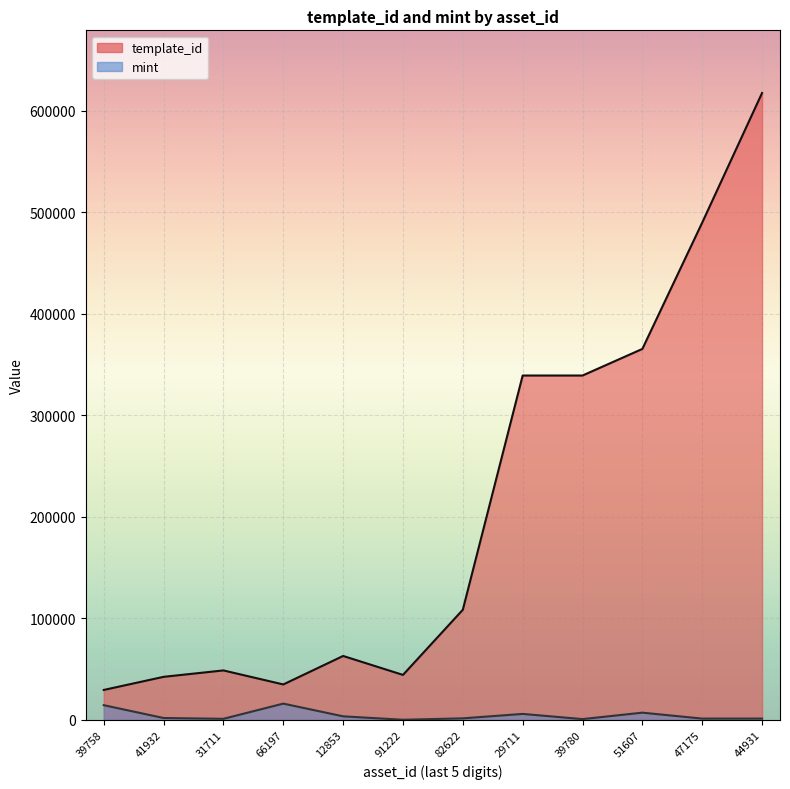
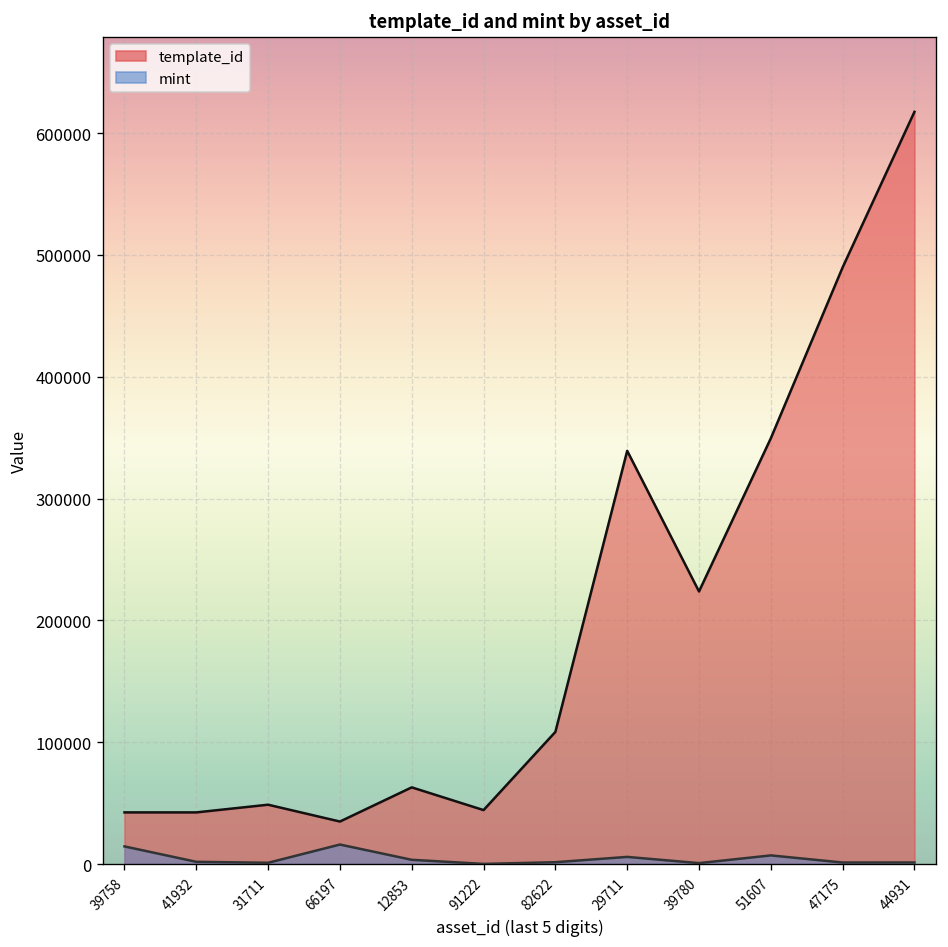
template_id, 39758: 29000 -> 42000
template_id, 39780: 339000 -> 224000
template_id, 51607: 365000 -> 350000
